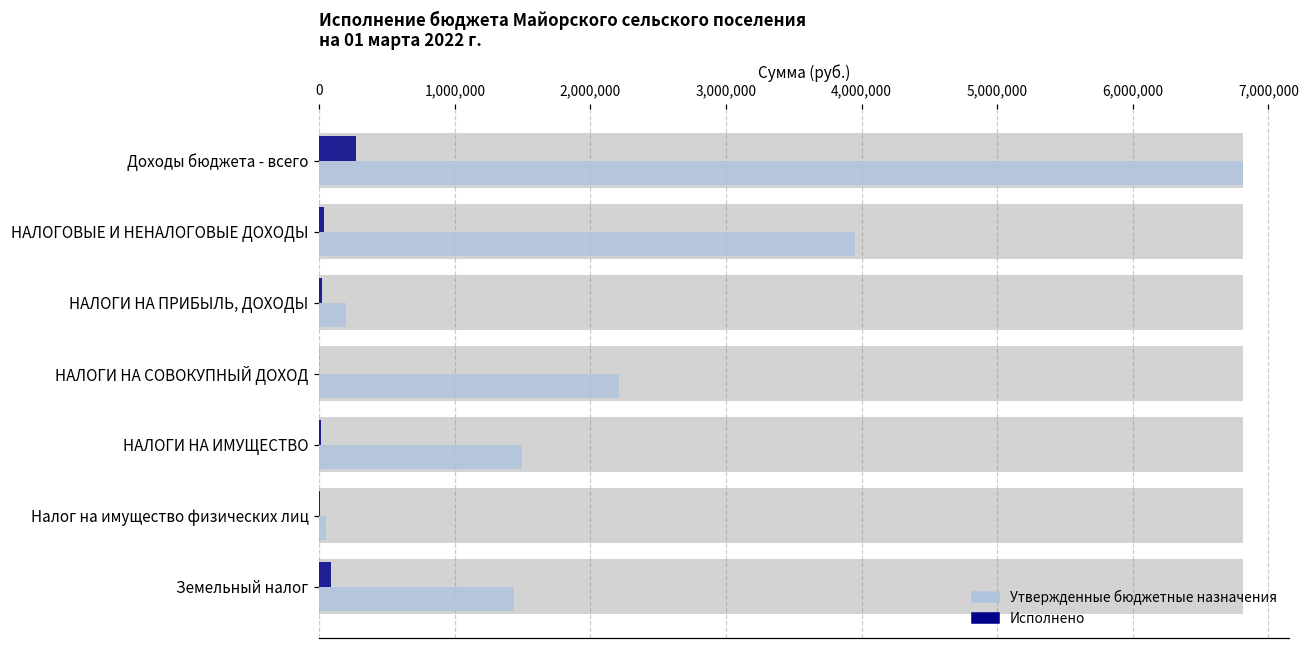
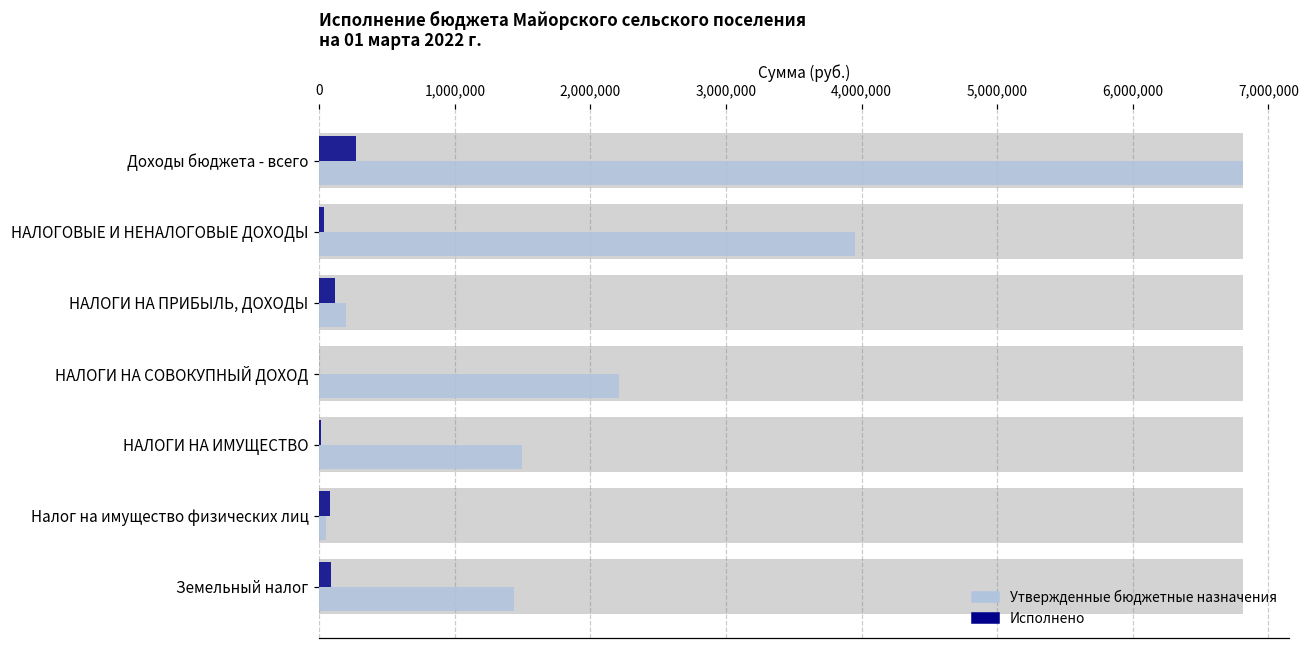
Исполнено, НАЛОГИ НА ПРИБЫЛЬ, ДОХОДЫ: 20,000 -> 120,000
Исполнено, Налог на имущество физических лиц: 0 -> 80,000
